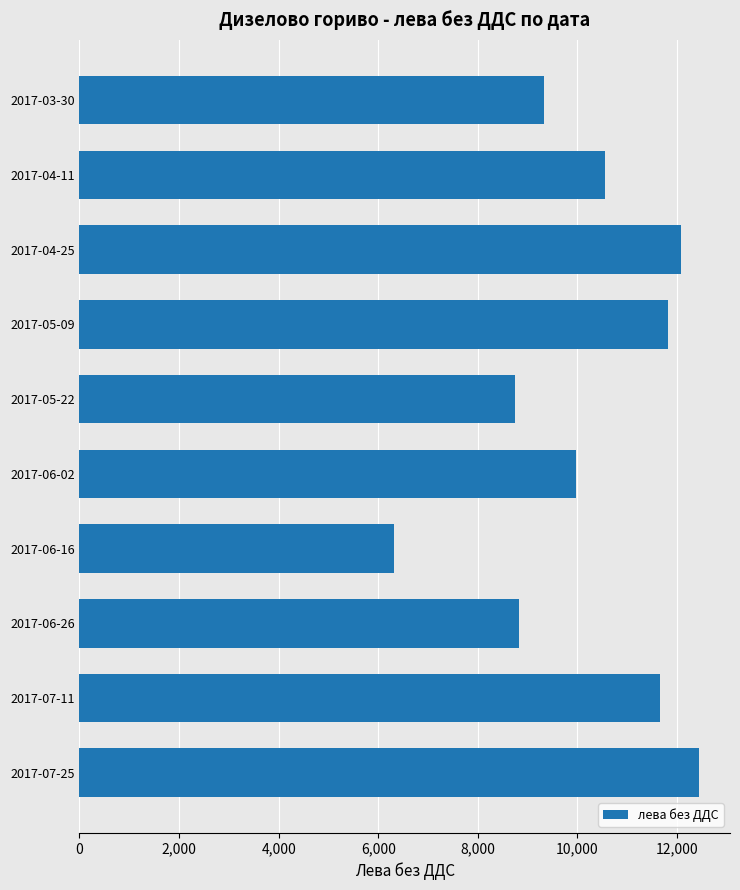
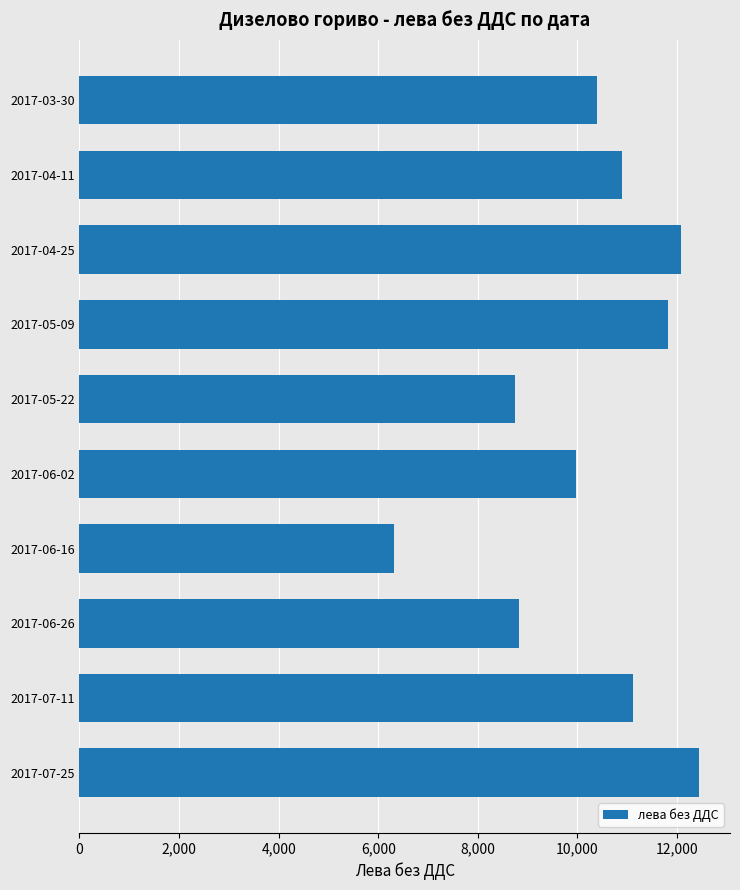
2017-03-30: 9,300 -> 10,400
2017-04-11: 10,600 -> 10,900
2017-07-11: 11,700 -> 11,100
